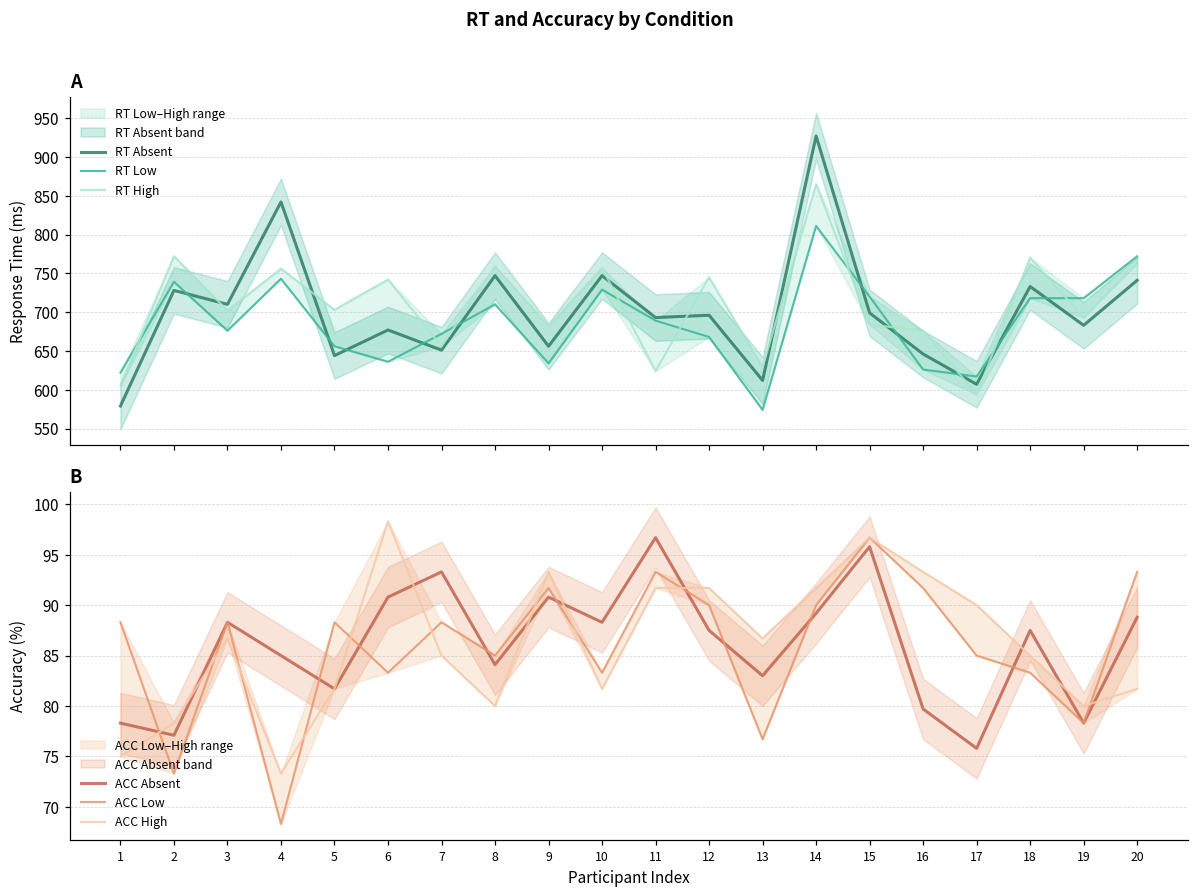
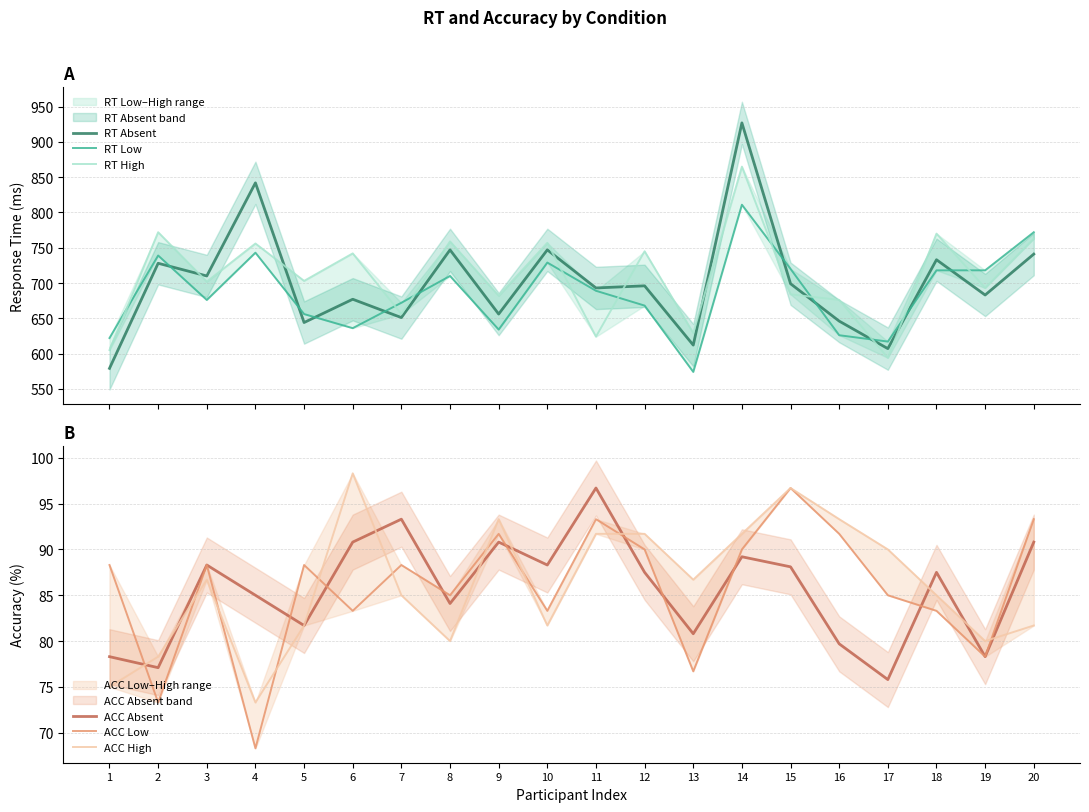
B, ACC Absent, 13: 83 -> 81
B, ACC Absent, 15: 96 -> 88
B, ACC Absent, 20: 89 -> 91
